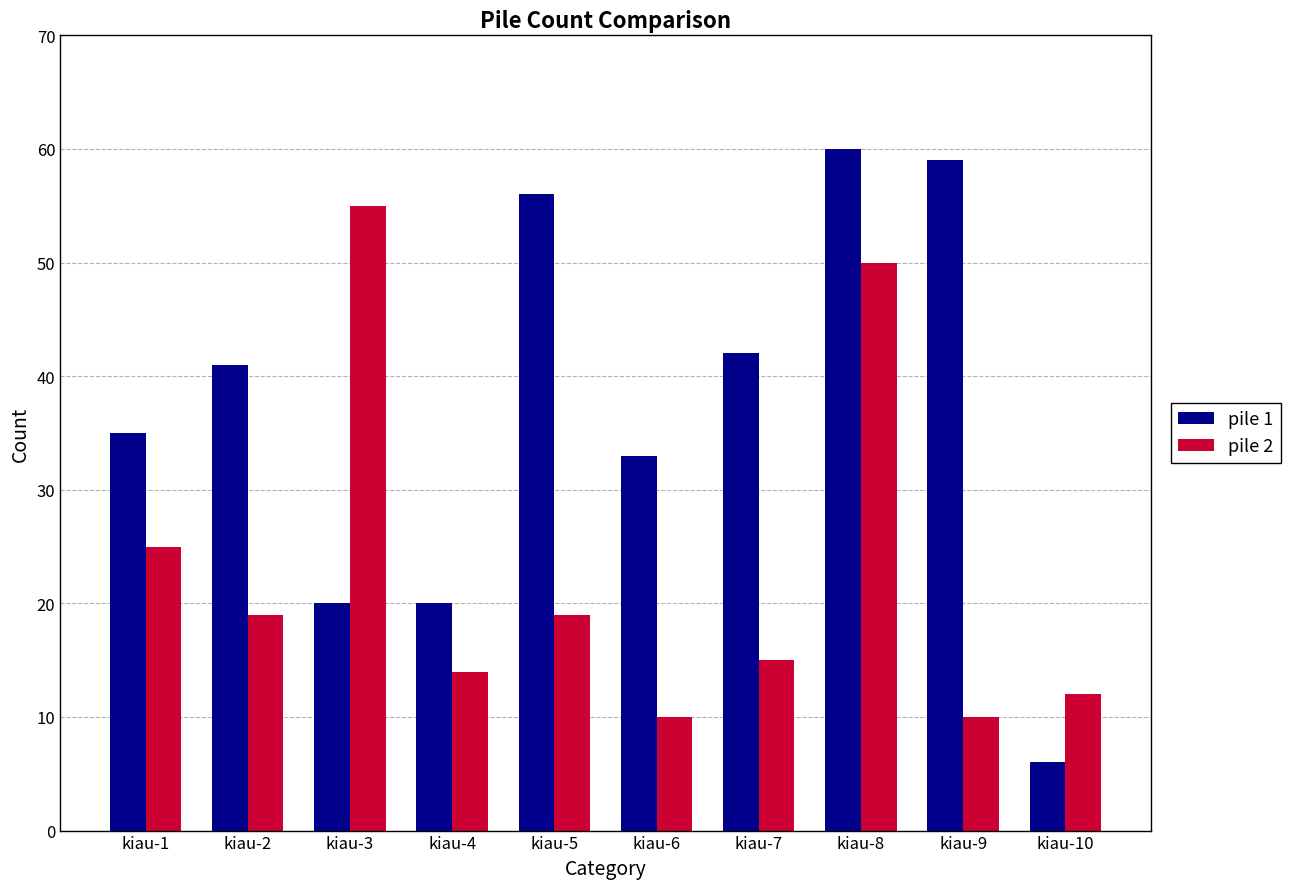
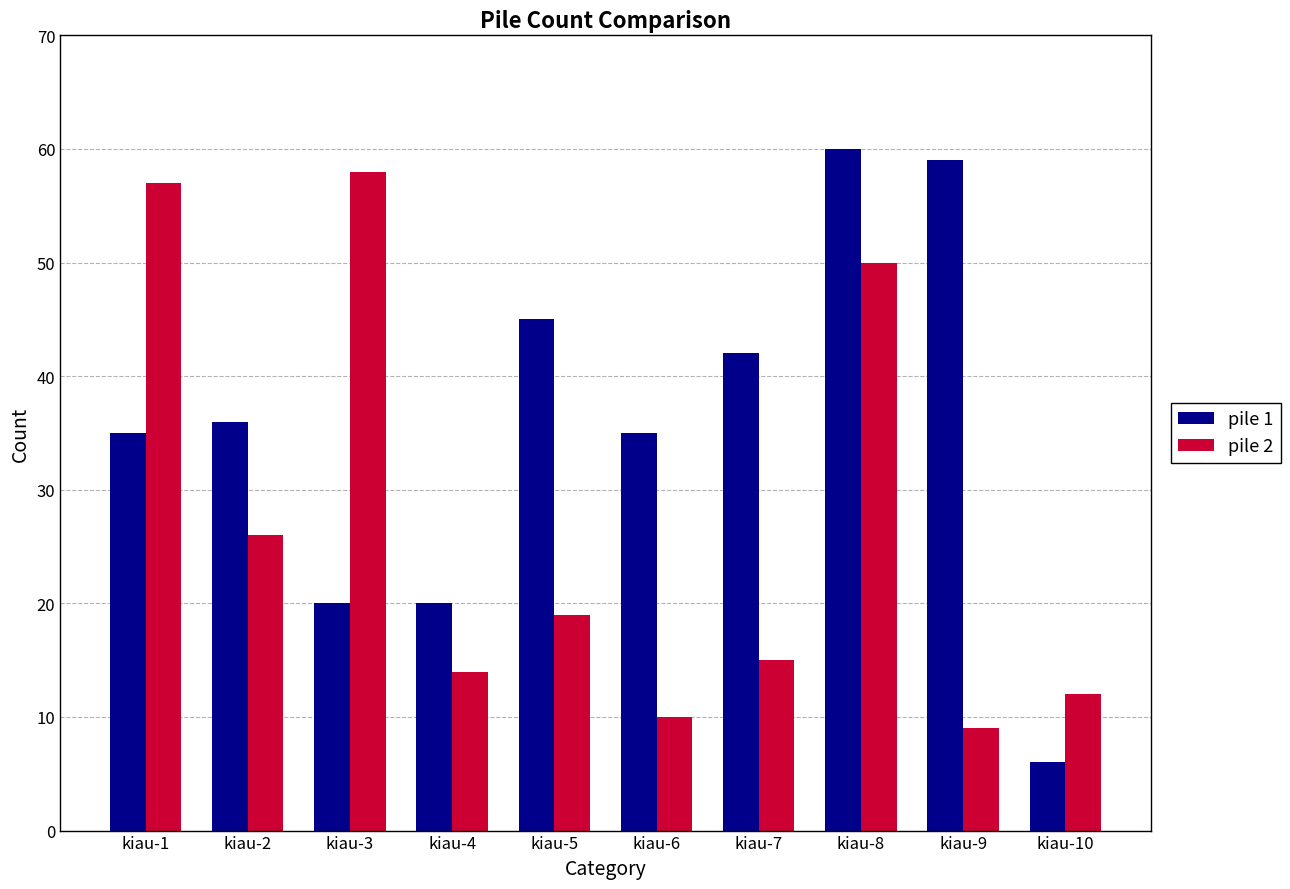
pile 2, kiau-1: 25 -> 57
pile 1, kiau-2: 41 -> 36
pile 2, kiau-2: 19 -> 26
pile 2, kiau-3: 55 -> 58
pile 1, kiau-5: 56 -> 45
pile 1, kiau-6: 33 -> 35
pile 2, kiau-9: 10 -> 9
